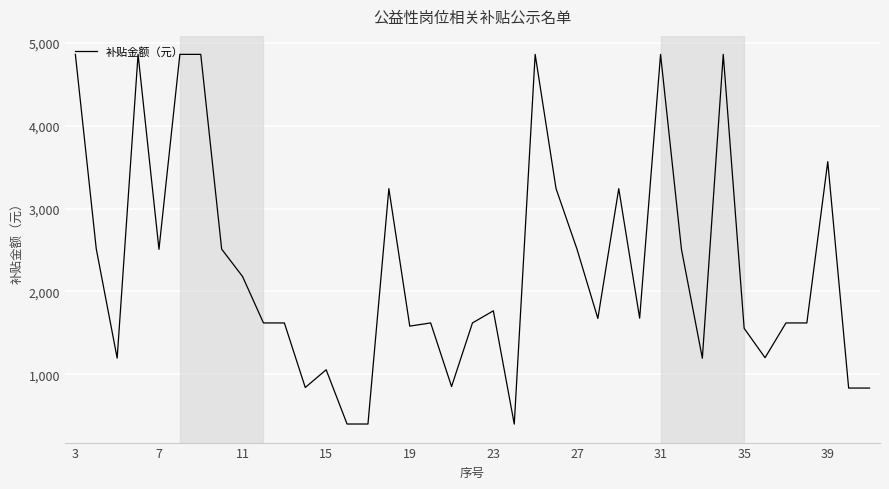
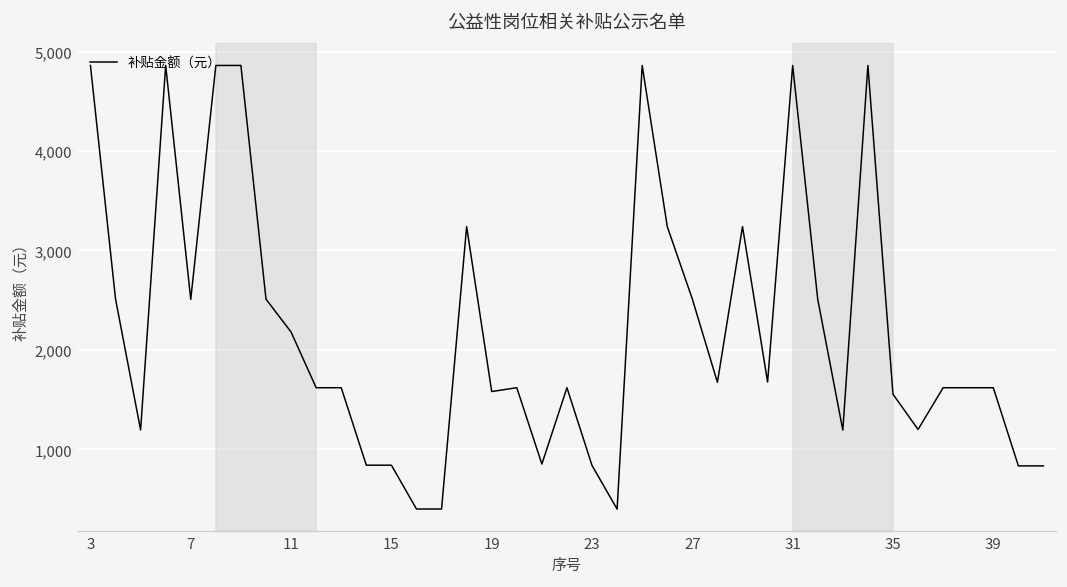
15: 1,100 -> 800
23: 1,800 -> 800
39: 3,600 -> 1,600
